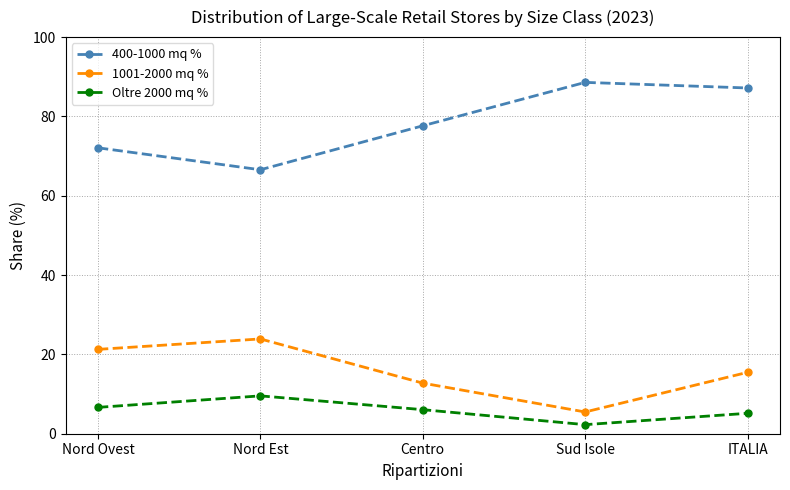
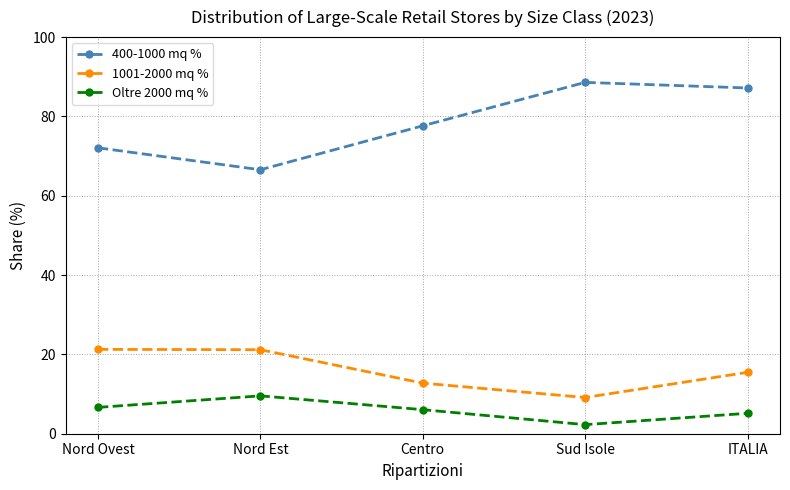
1001-2000 mq %, Nord Est: 24 -> 21
1001-2000 mq %, Sud Isole: 5 -> 9
